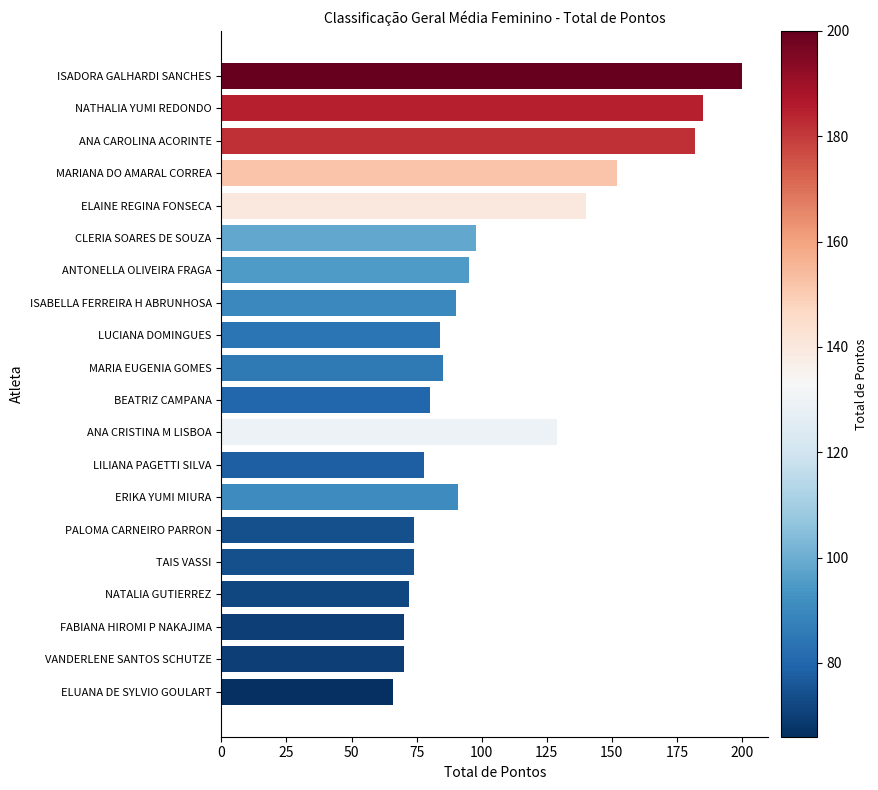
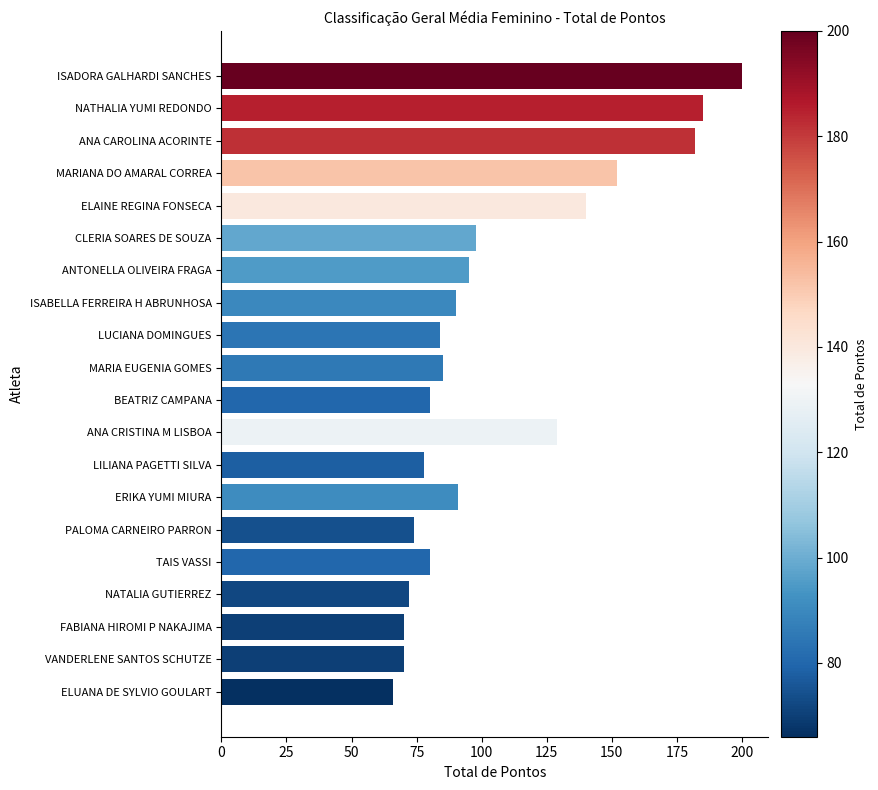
TAIS VASSI: 74 -> 80
